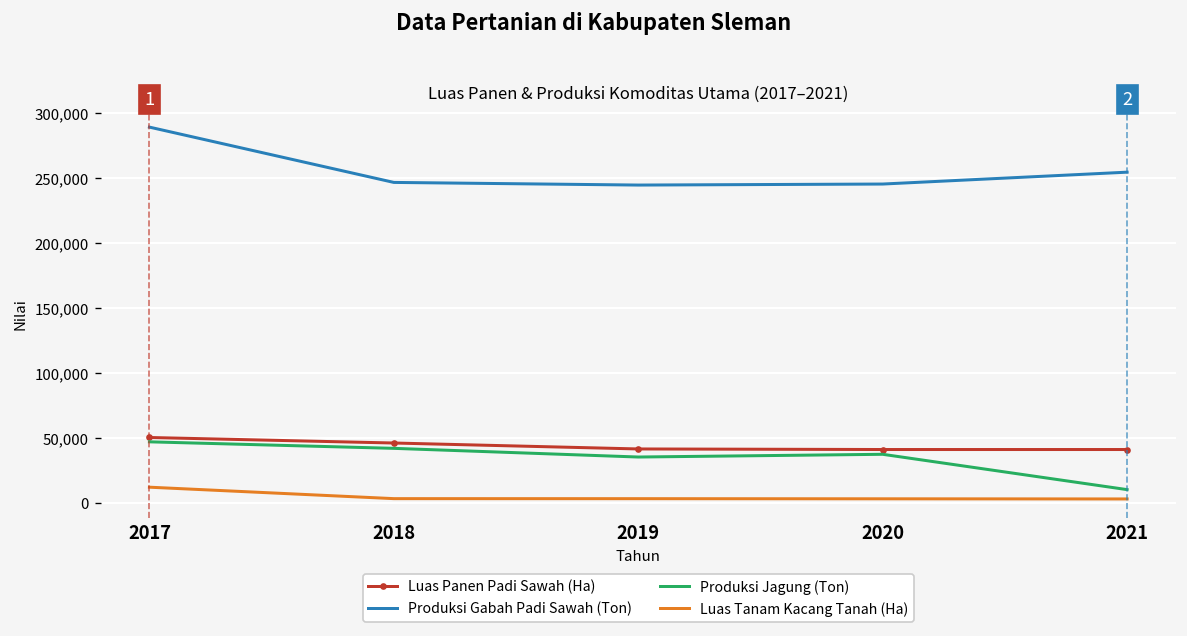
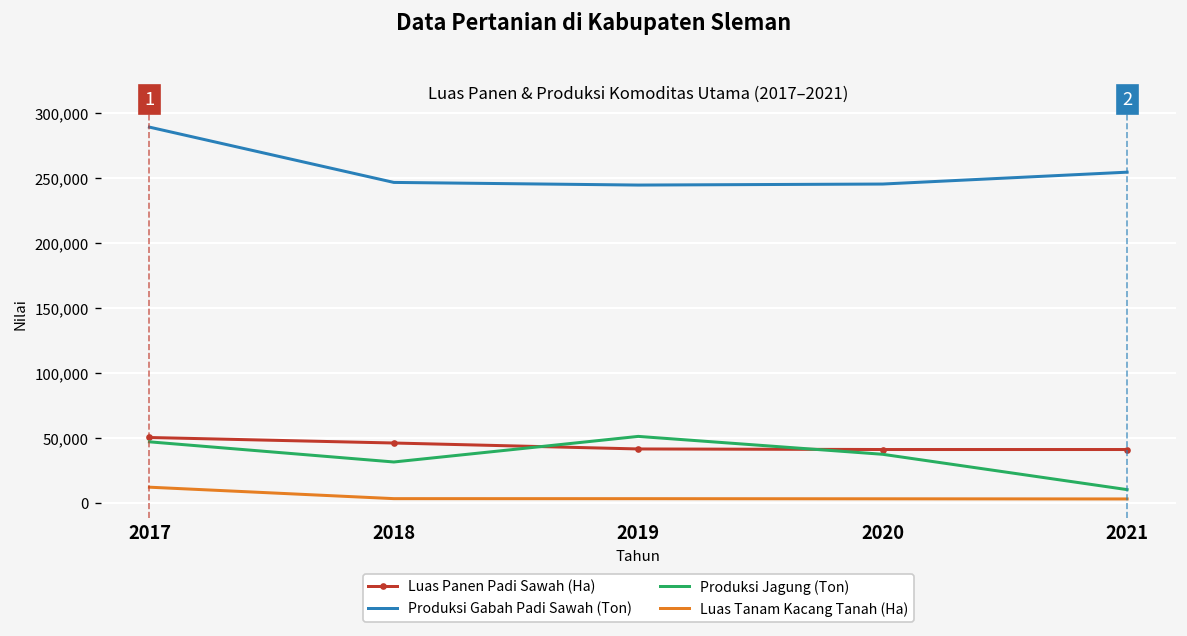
Produksi Jagung (Ton), 2018: 42,000 -> 32,000
Produksi Jagung (Ton), 2019: 35,000 -> 51,000
